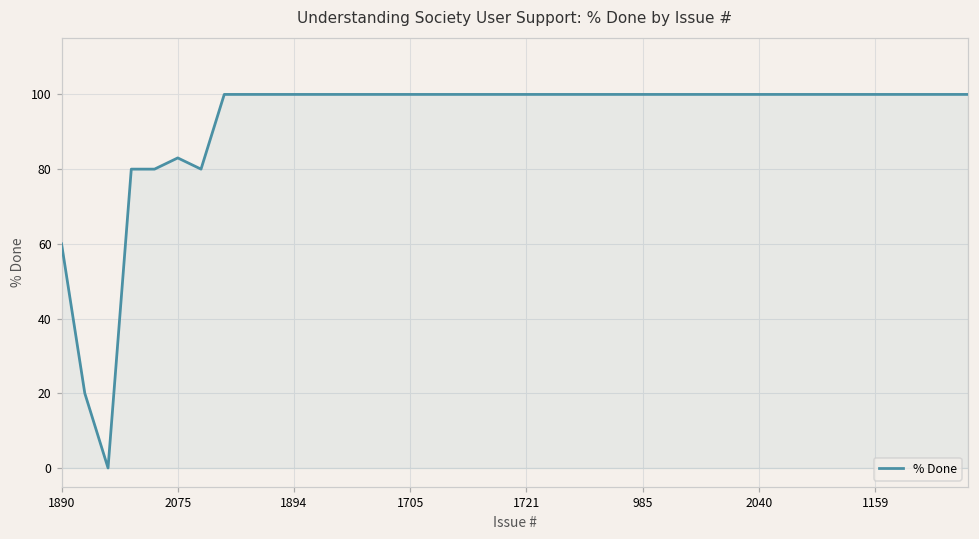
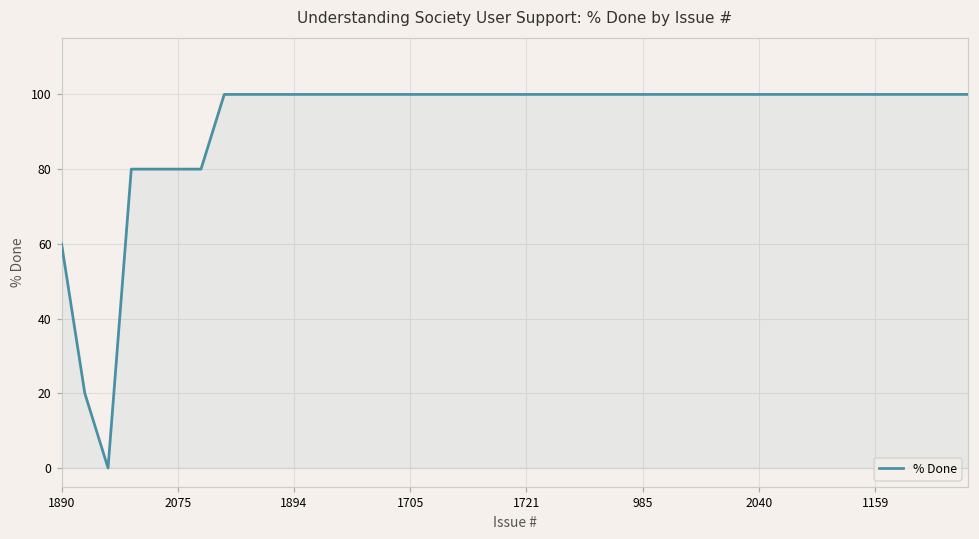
2075: 83 -> 80
